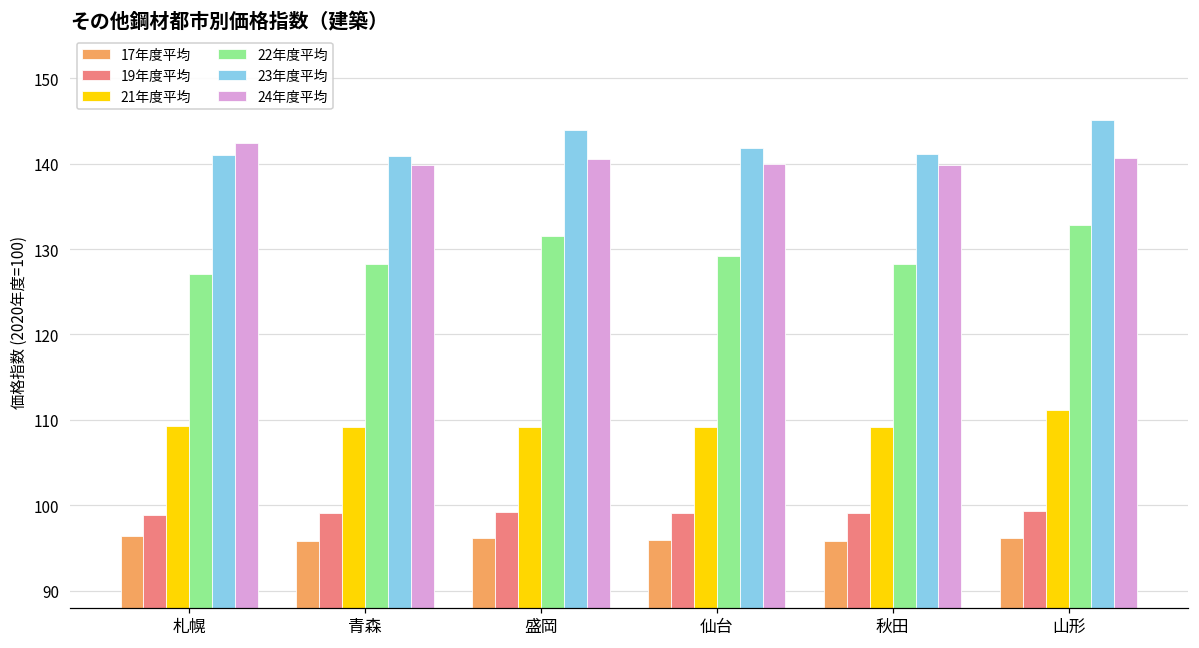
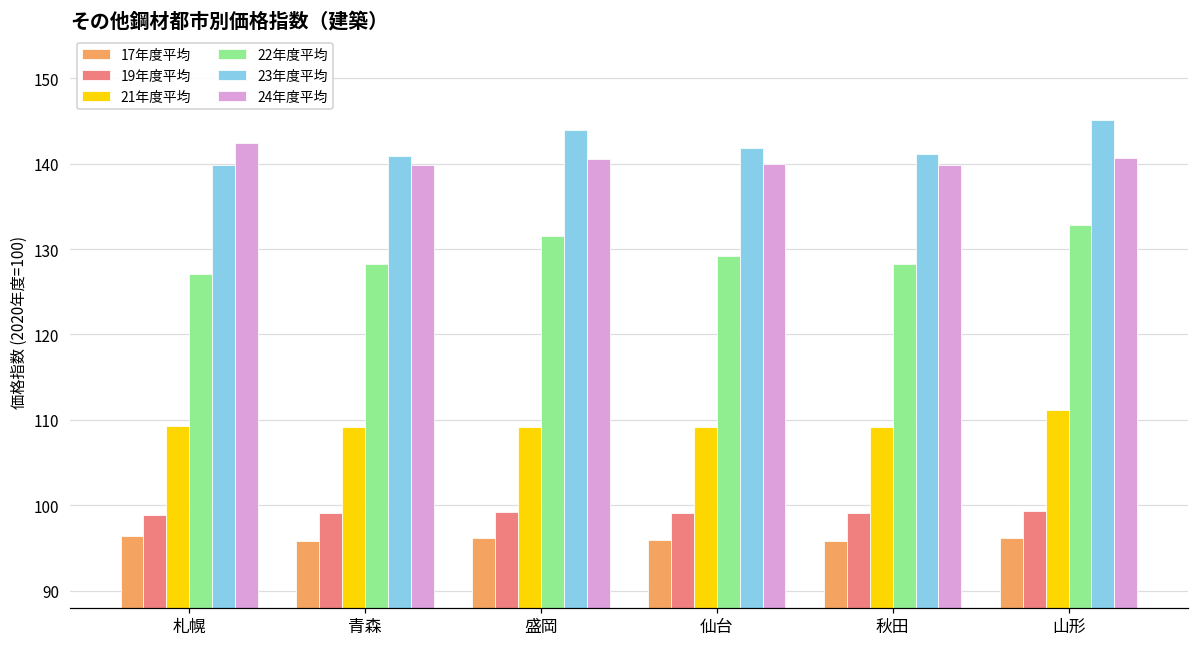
23年度平均, 札幌: 141 -> 140
